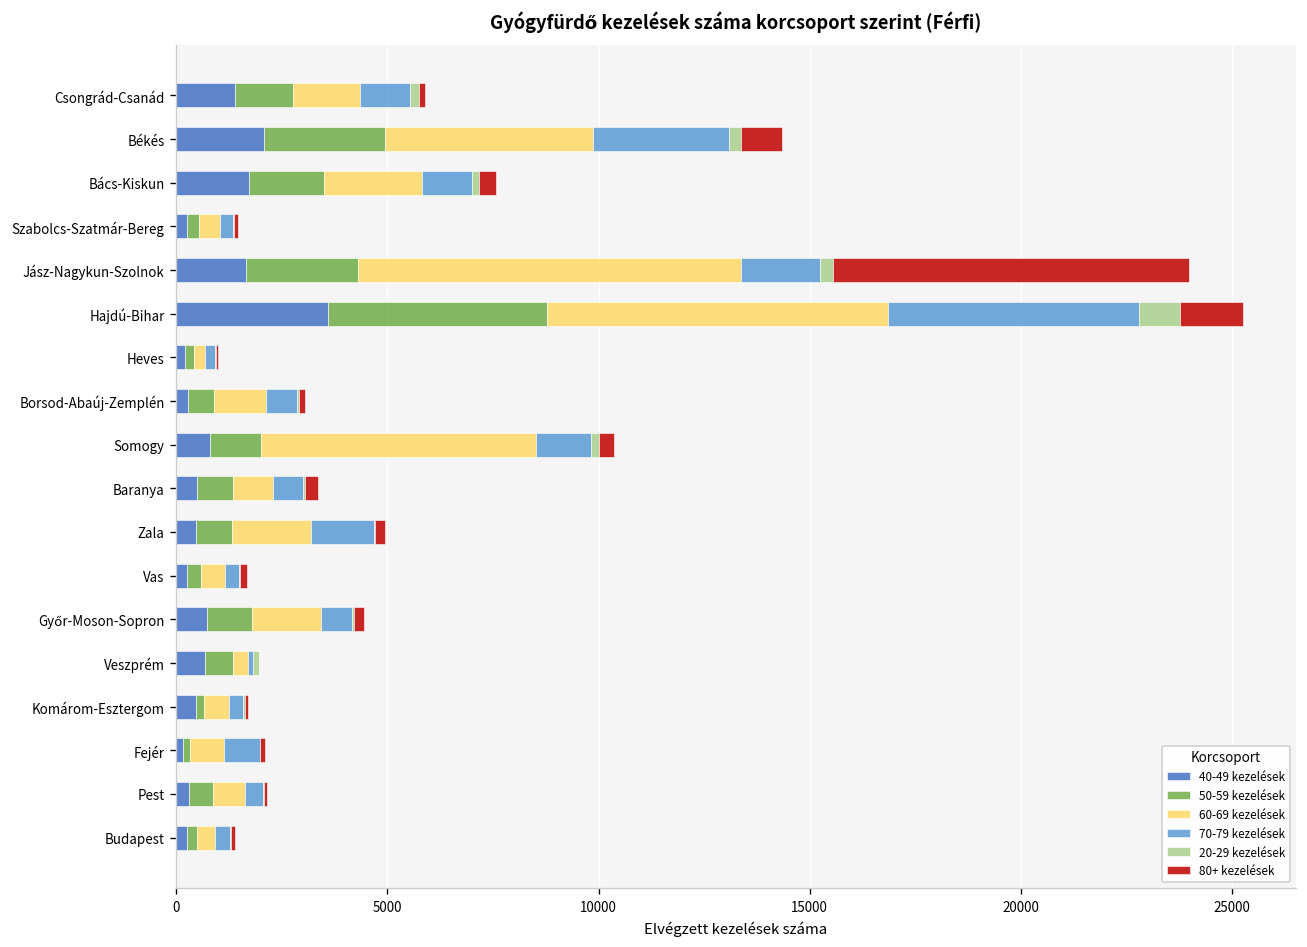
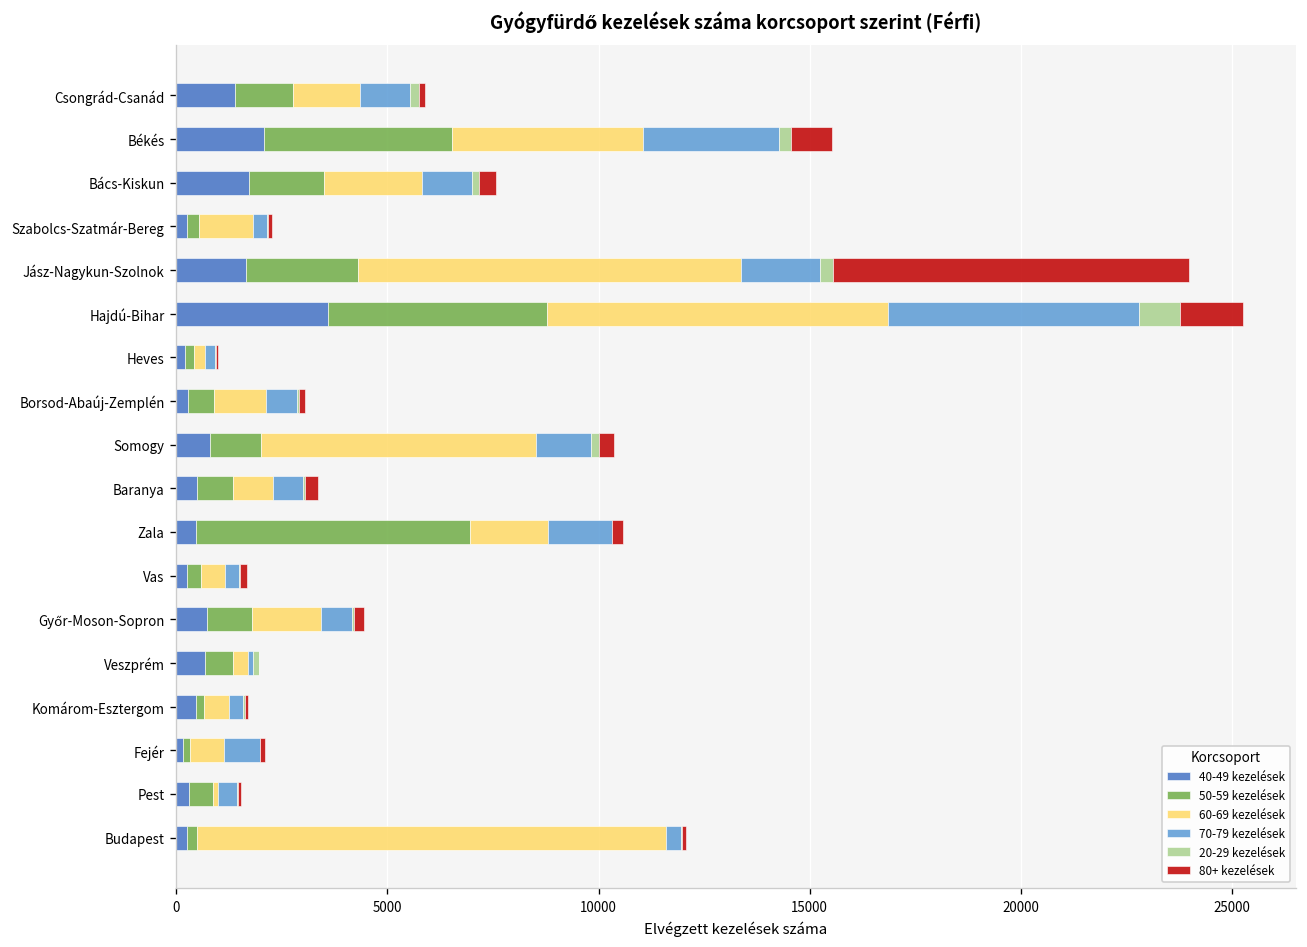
50-59 kezelések, Békés: 2900 -> 4500
60-69 kezelések, Békés: 4900 -> 4500
60-69 kezelések, Szabolcs-Szatmár-Bereg: 500 -> 1300
50-59 kezelések, Zala: 900 -> 6500
60-69 kezelések, Pest: 800 -> 100
60-69 kezelések, Budapest: 400 -> 11100
